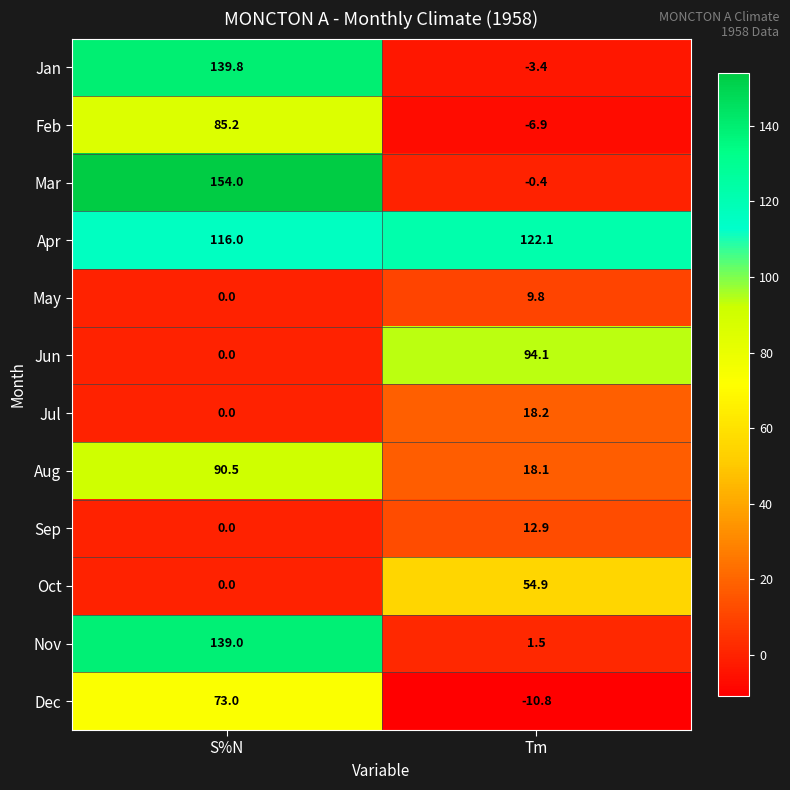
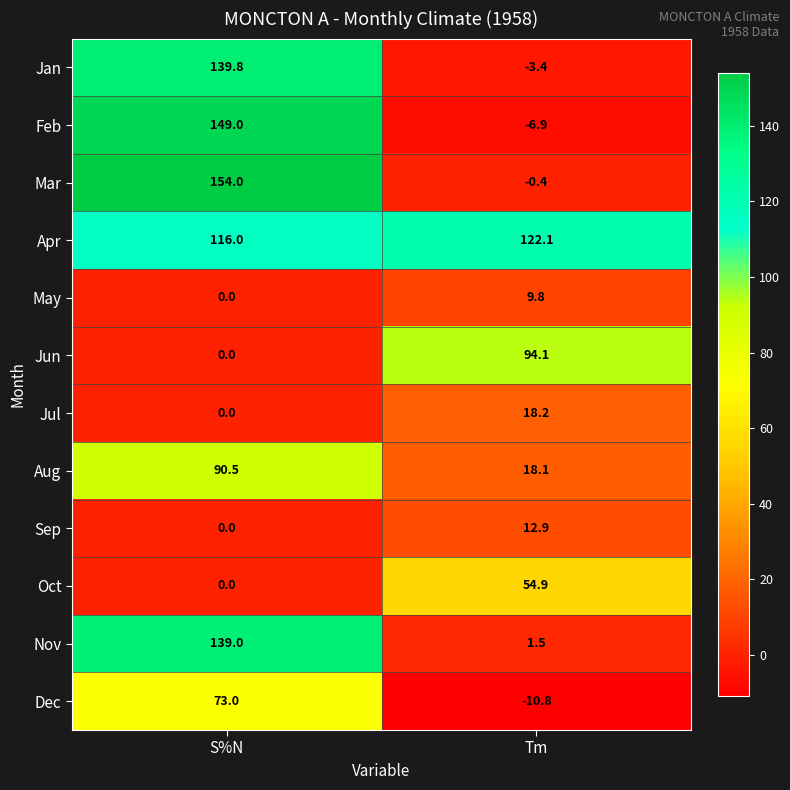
Feb, S%N: 85.2 -> 149.0
